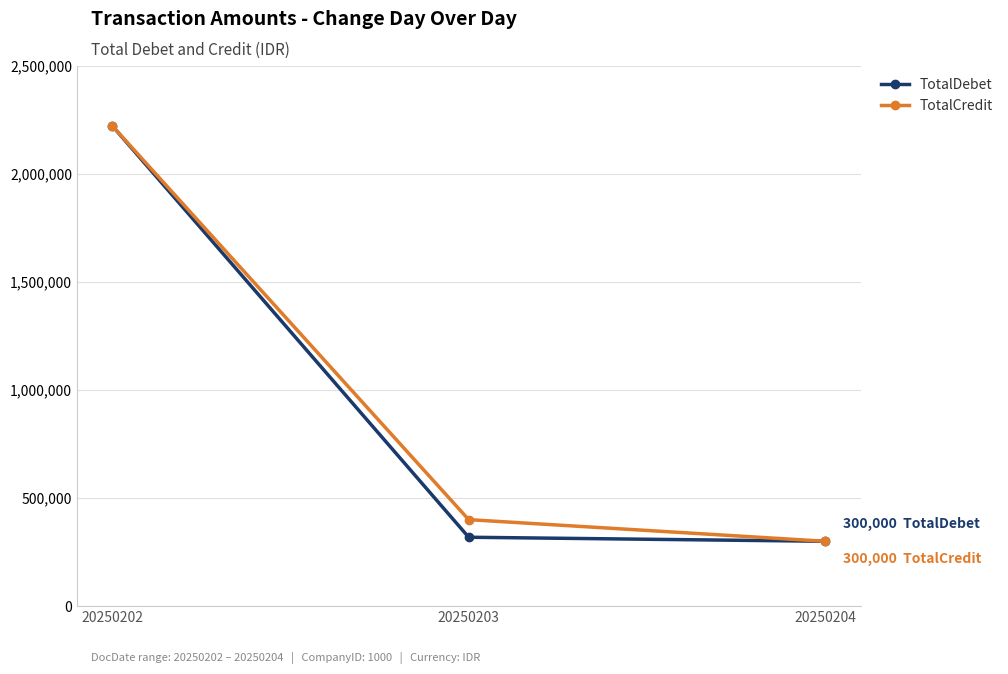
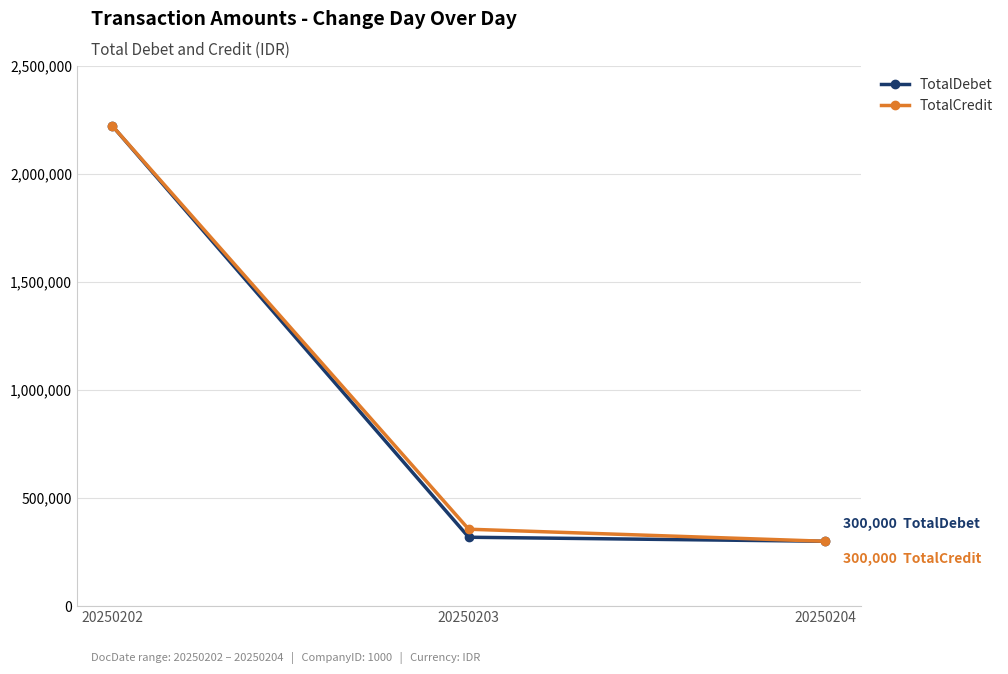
TotalCredit, 20250203: 400,000 -> 360,000
